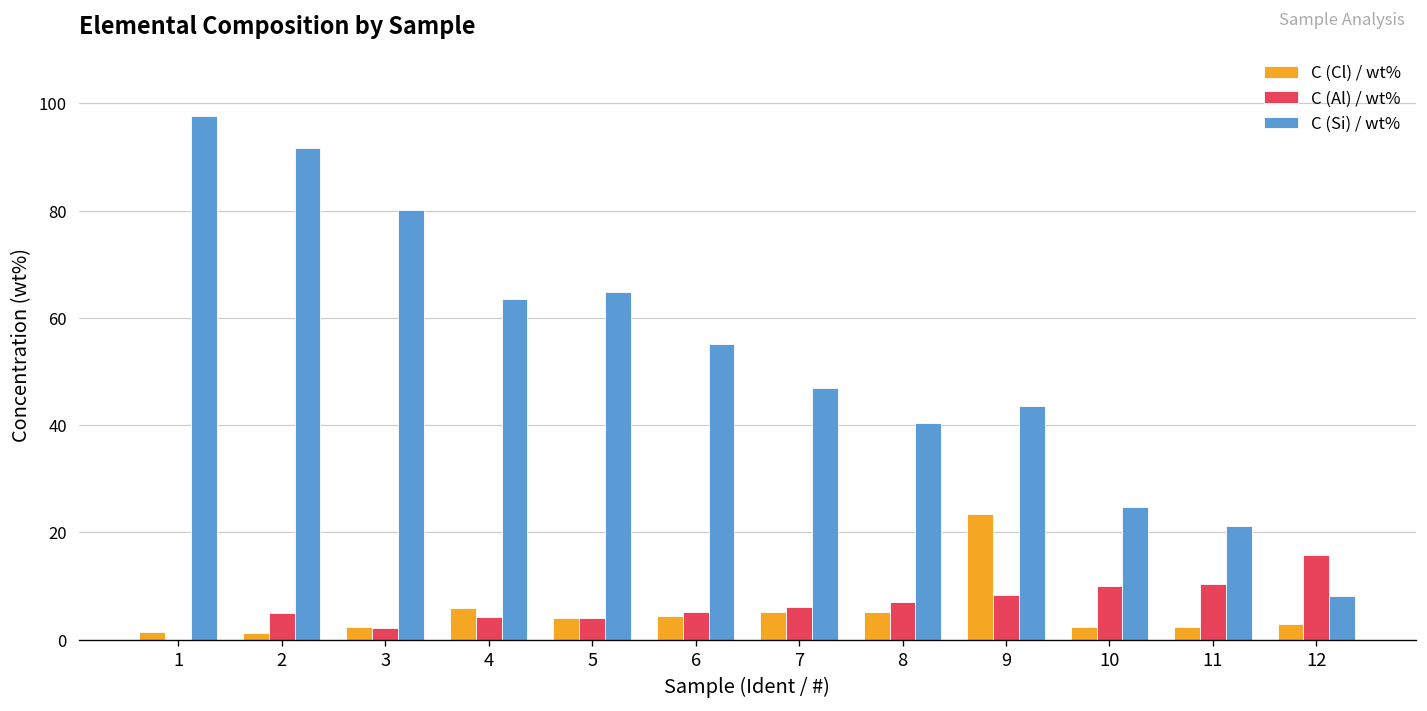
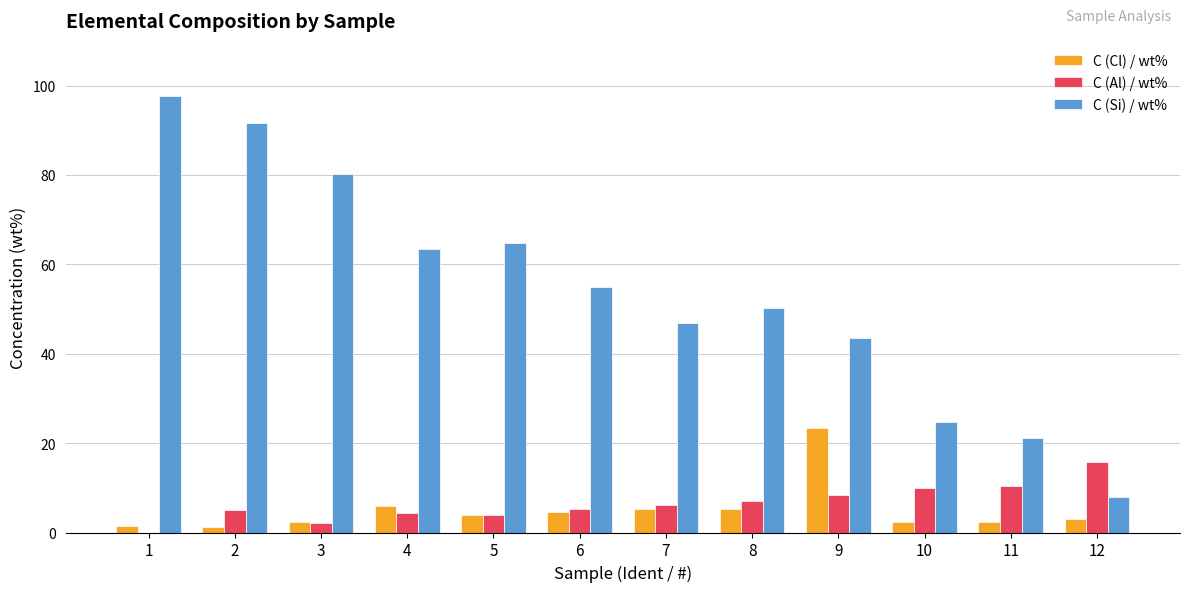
C (Si) / wt%, 8: 40 -> 50
